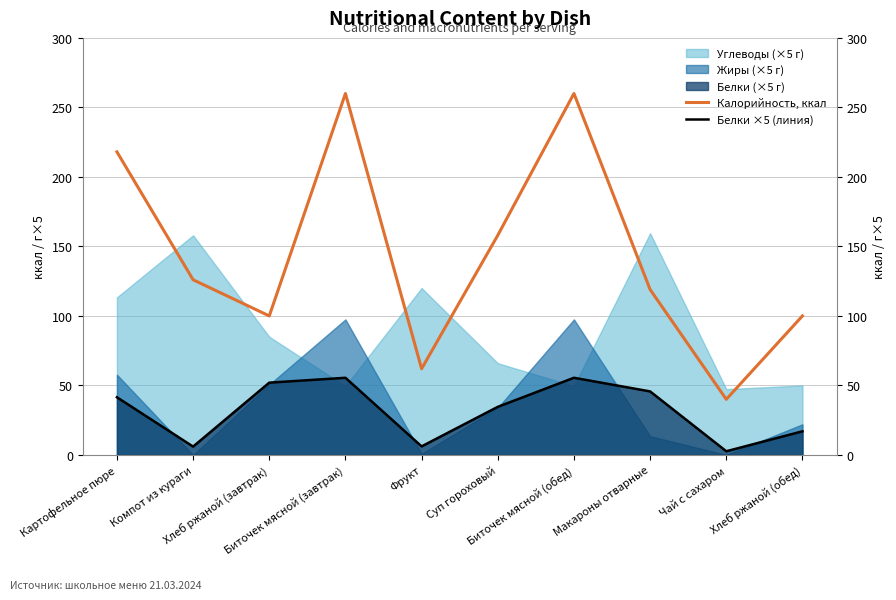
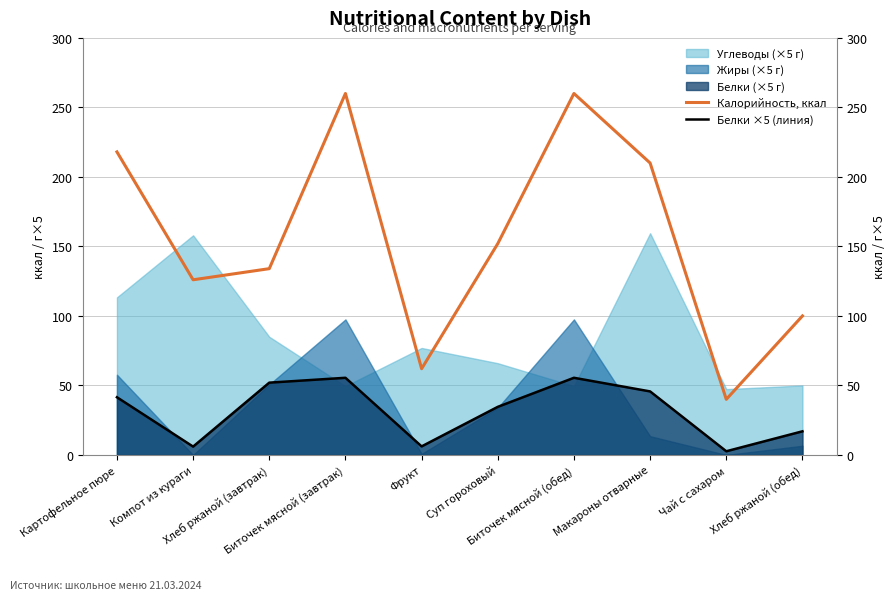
Калорийность, ккал, Хлеб ржаной (завтрак): 100 -> 134
Углеводы (×5 г), Фрукт: 120 -> 77
Калорийность, ккал, Суп гороховый: 158 -> 152
Калорийность, ккал, Макароны отварные: 119 -> 210
Жиры (×5 г), Хлеб ржаной (обед): 22 -> 7
